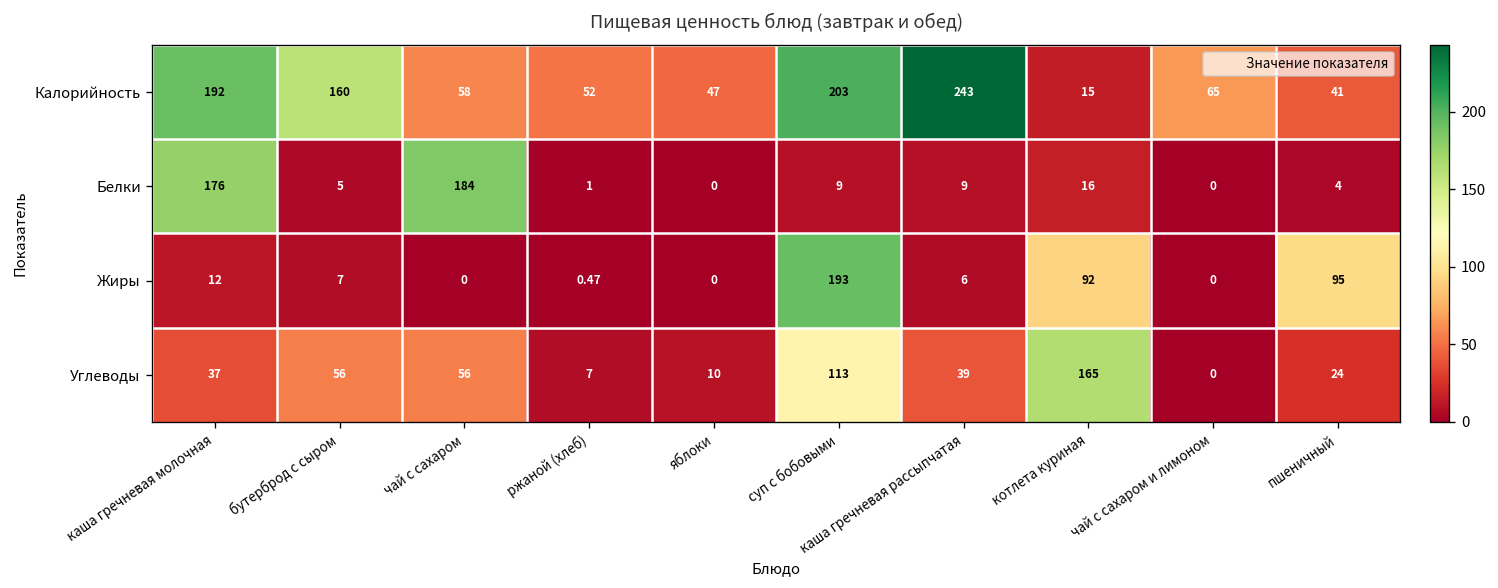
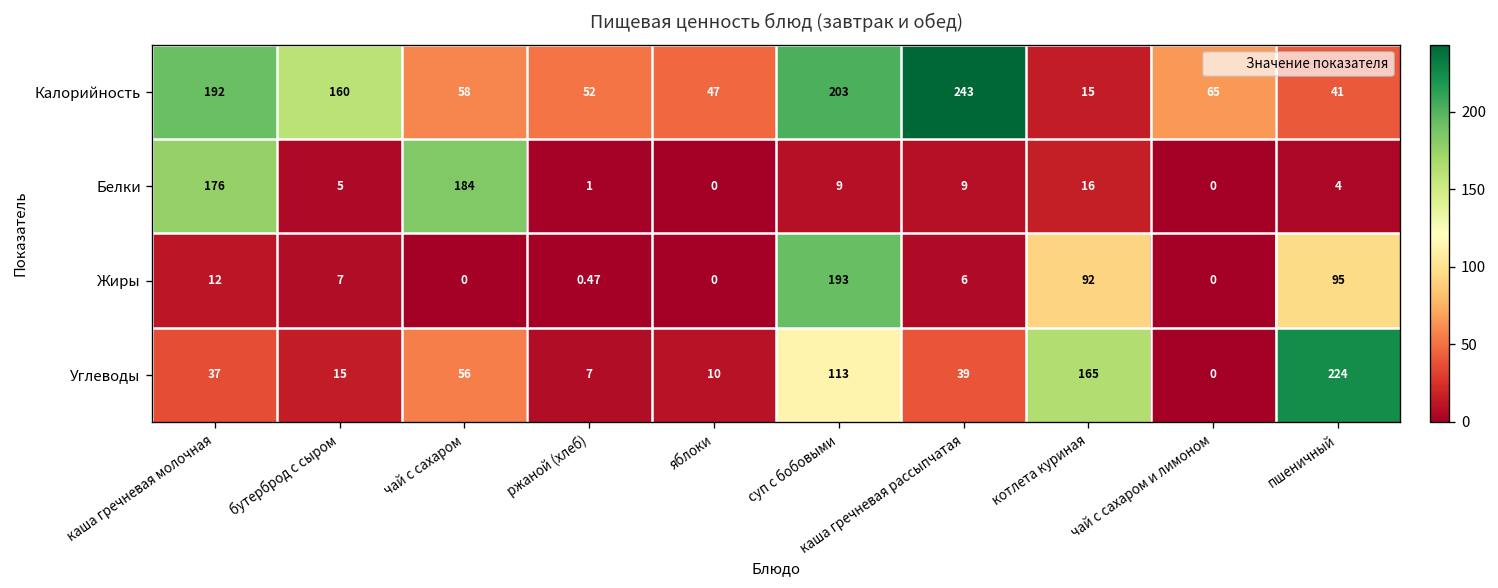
Углеводы, бутерброд с сыром: 56 -> 15
Углеводы, пшеничный: 24 -> 224
